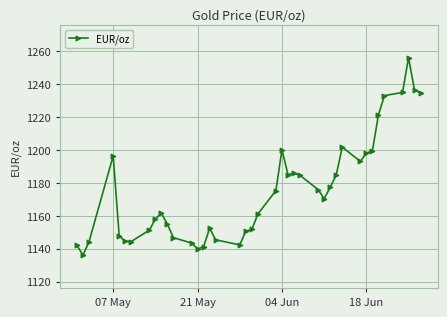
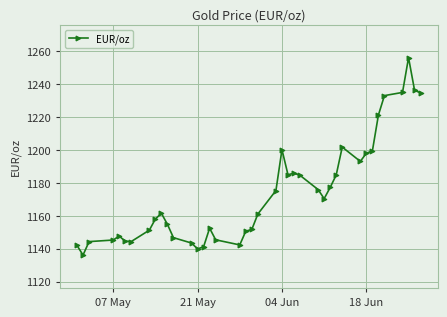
07 May: 1196 -> 1145
